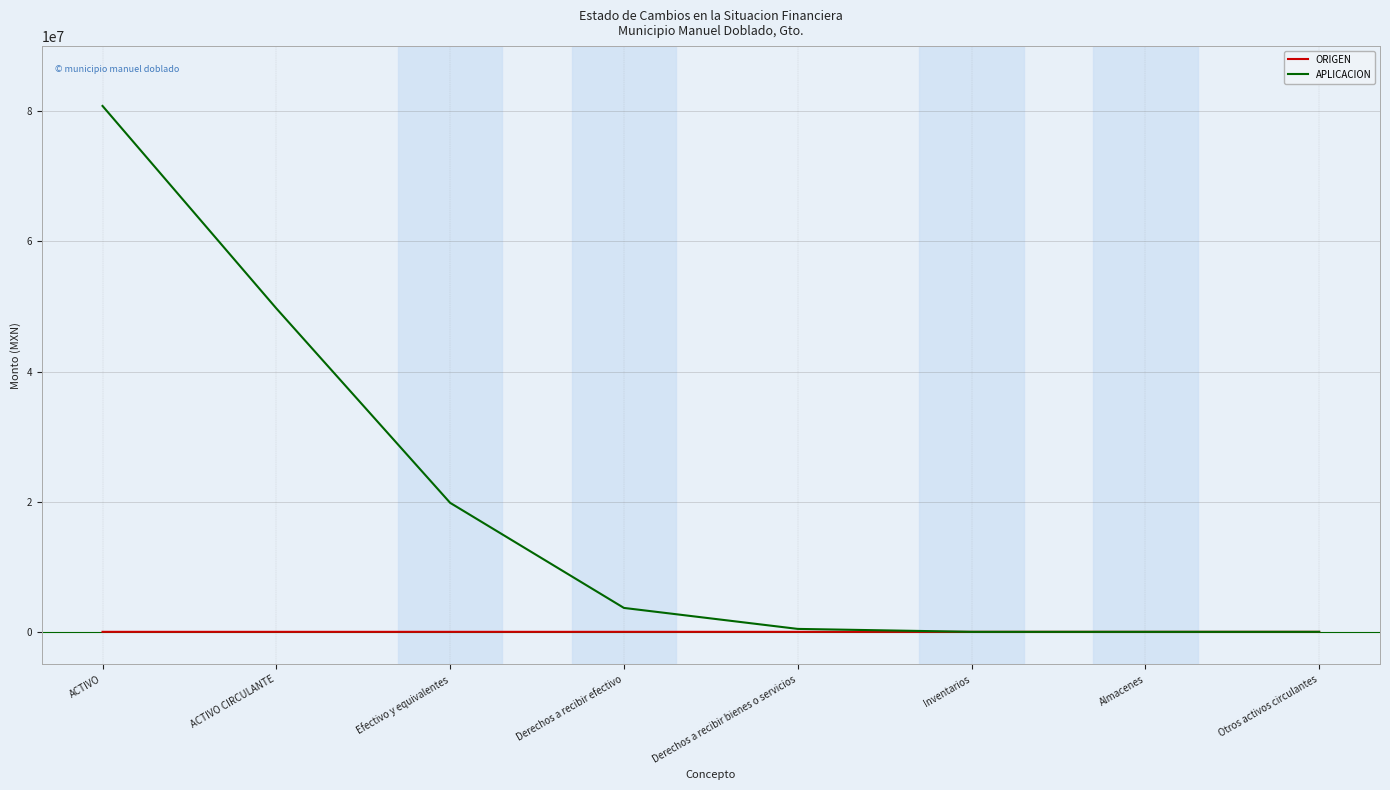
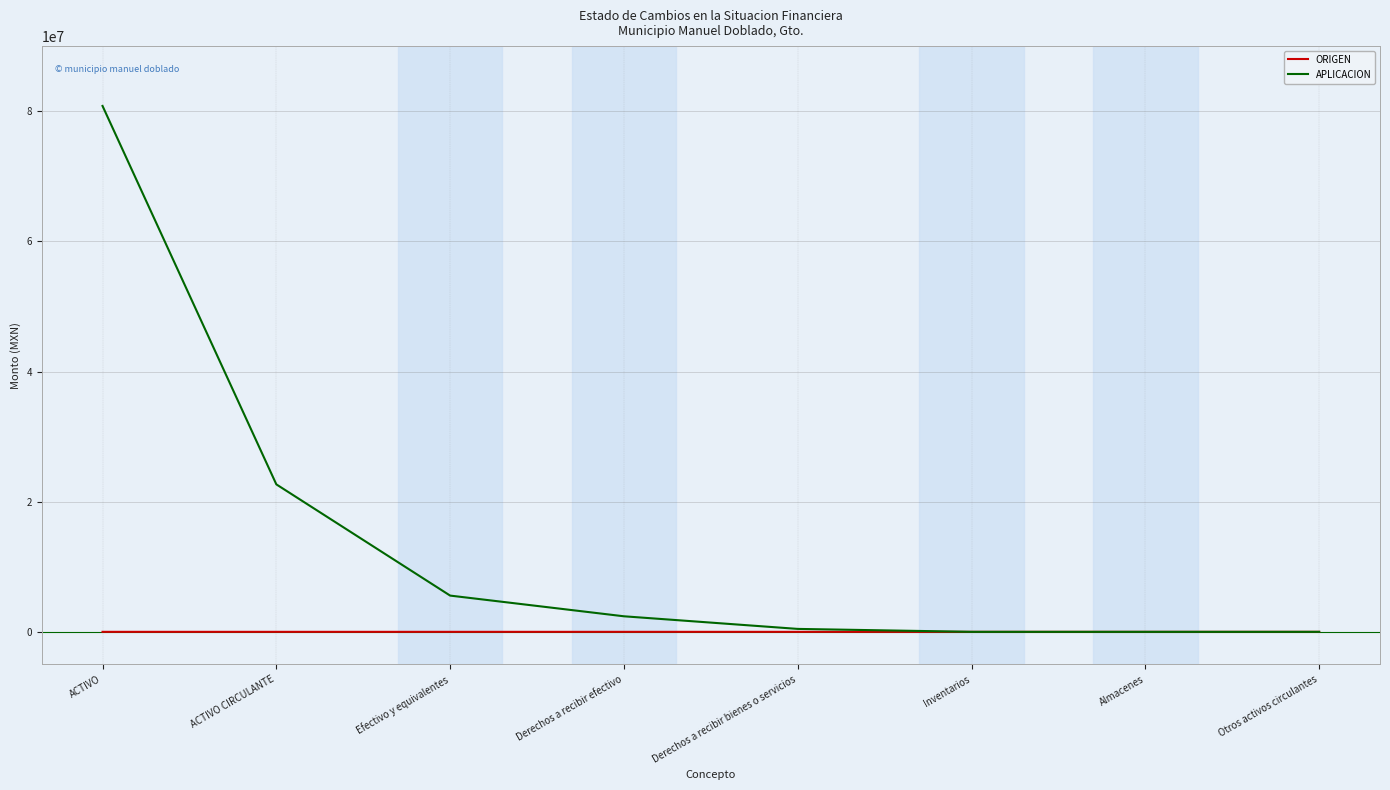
APLICACION, ACTIVO CIRCULANTE: 50000000 -> 23000000
APLICACION, Efectivo y equivalentes: 20000000 -> 6000000
APLICACION, Derechos a recibir efectivo: 4000000 -> 2000000
